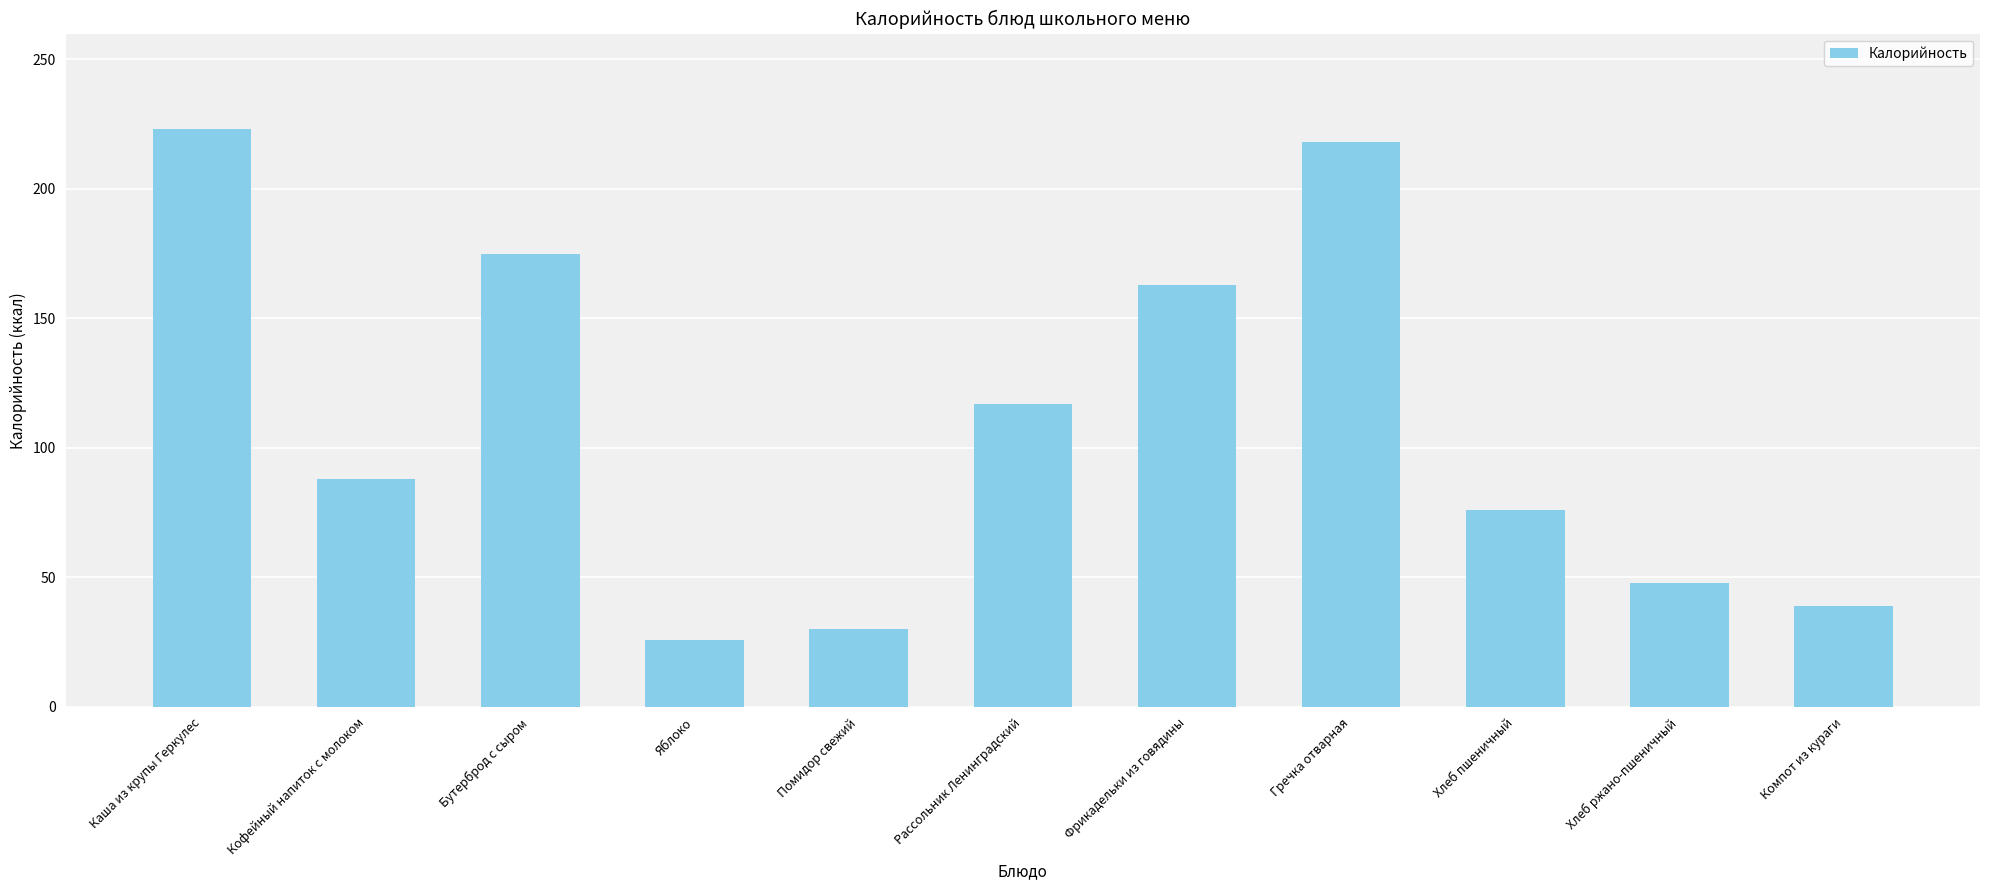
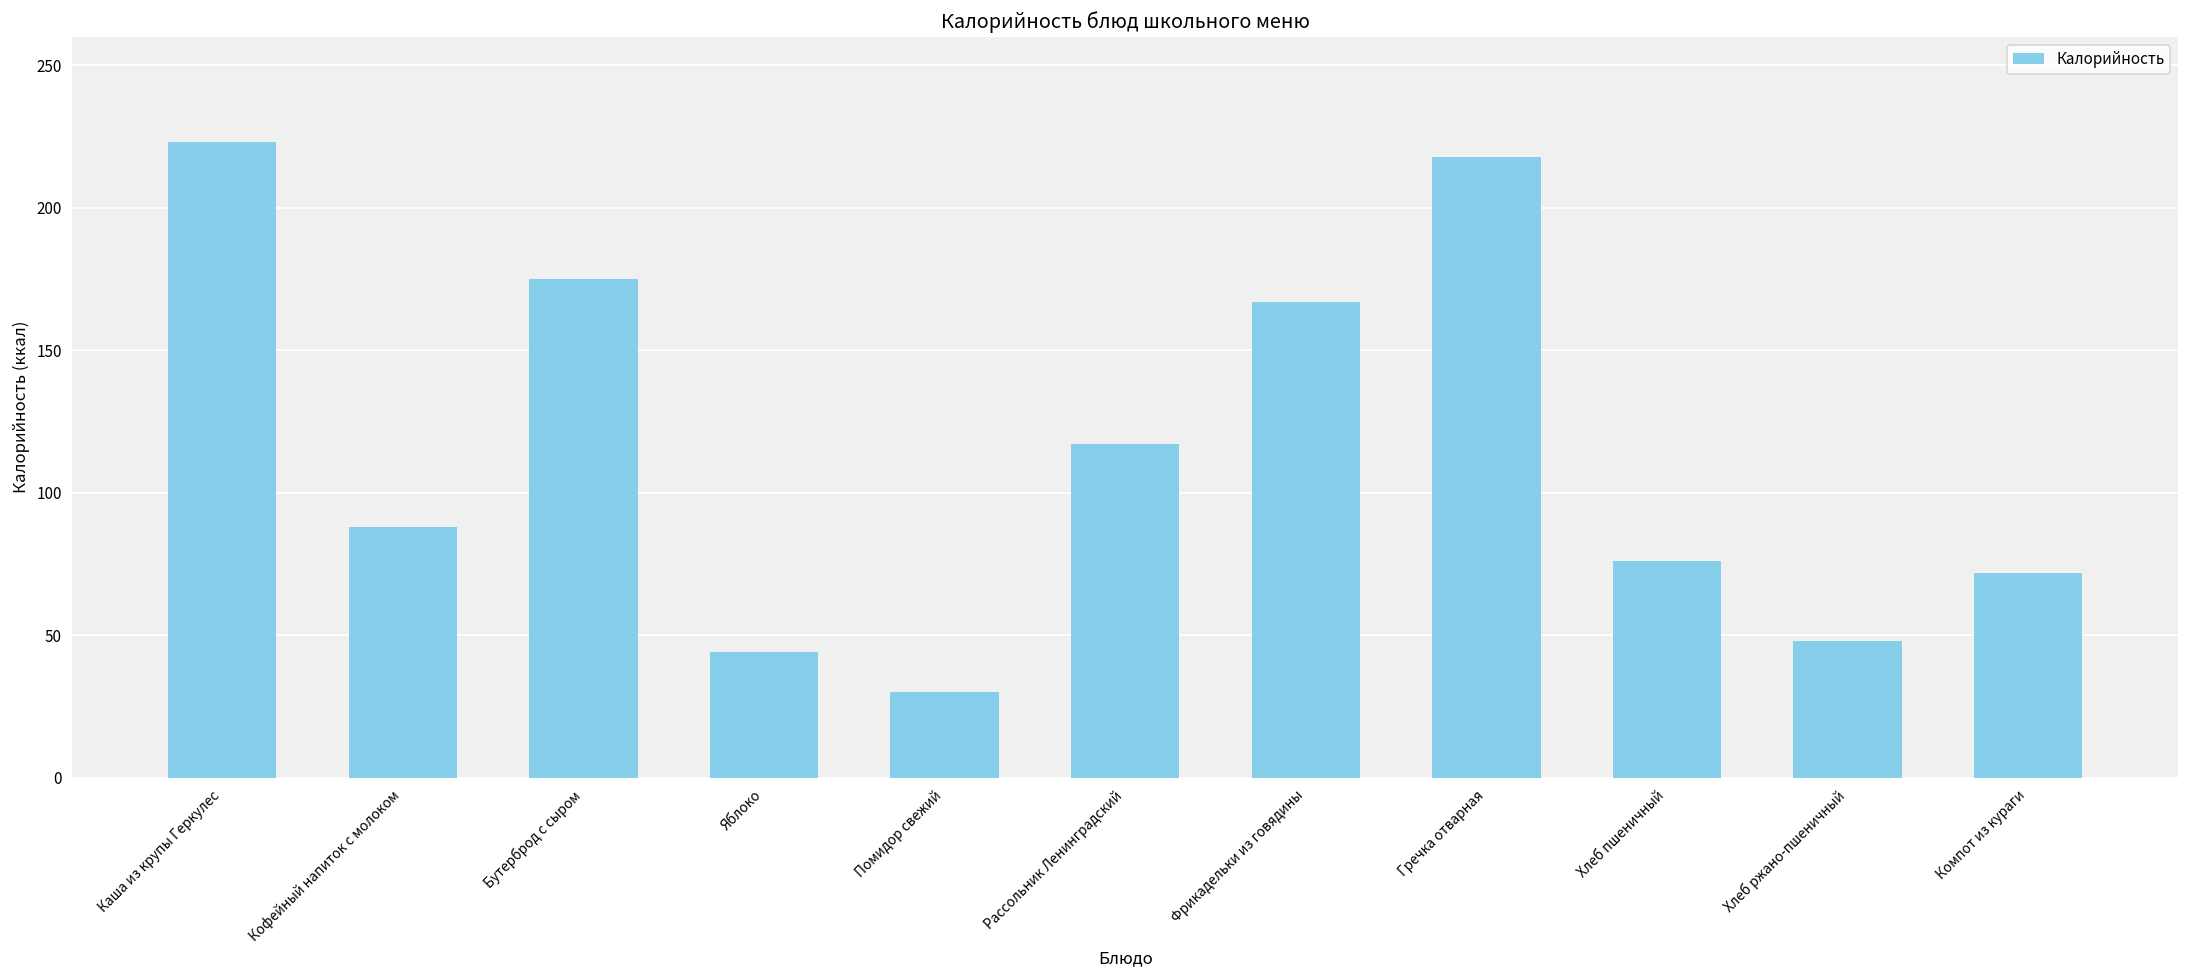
Яблоко: 26 -> 44
Фрикадельки из говядины: 163 -> 167
Компот из кураги: 39 -> 72
